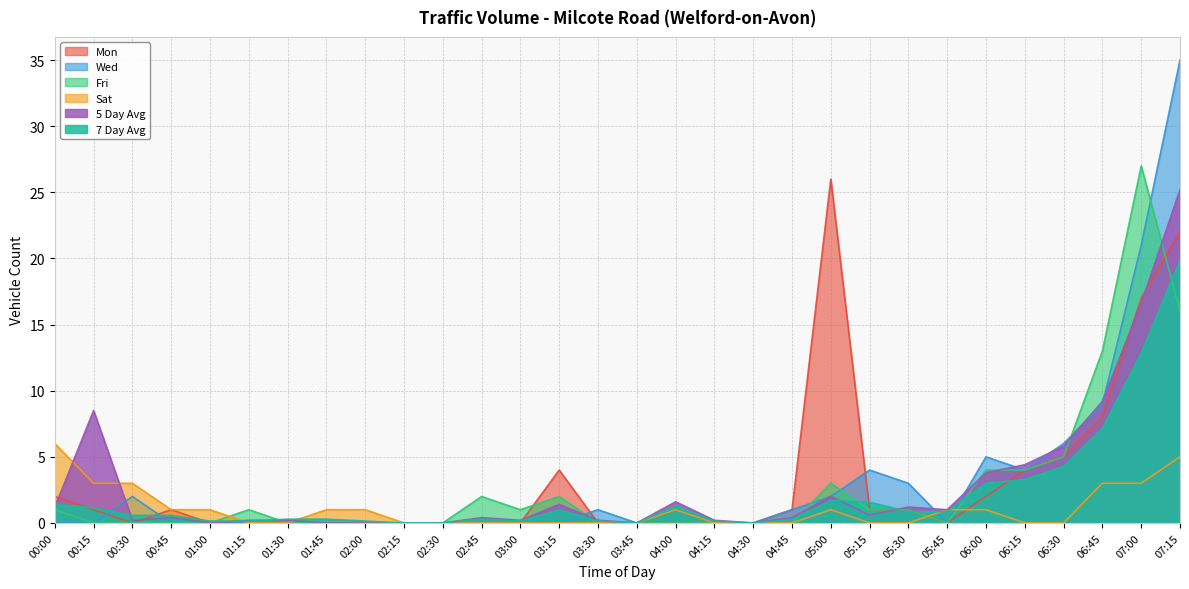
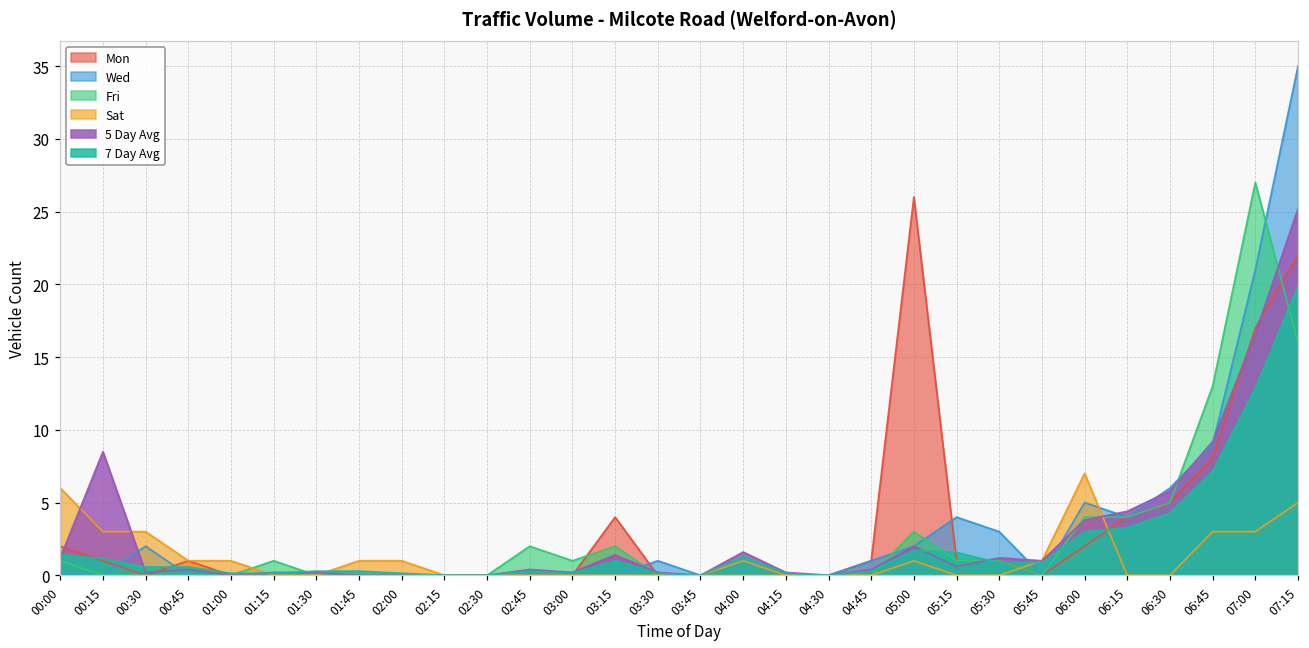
Sat, 06:00: 1 -> 7
